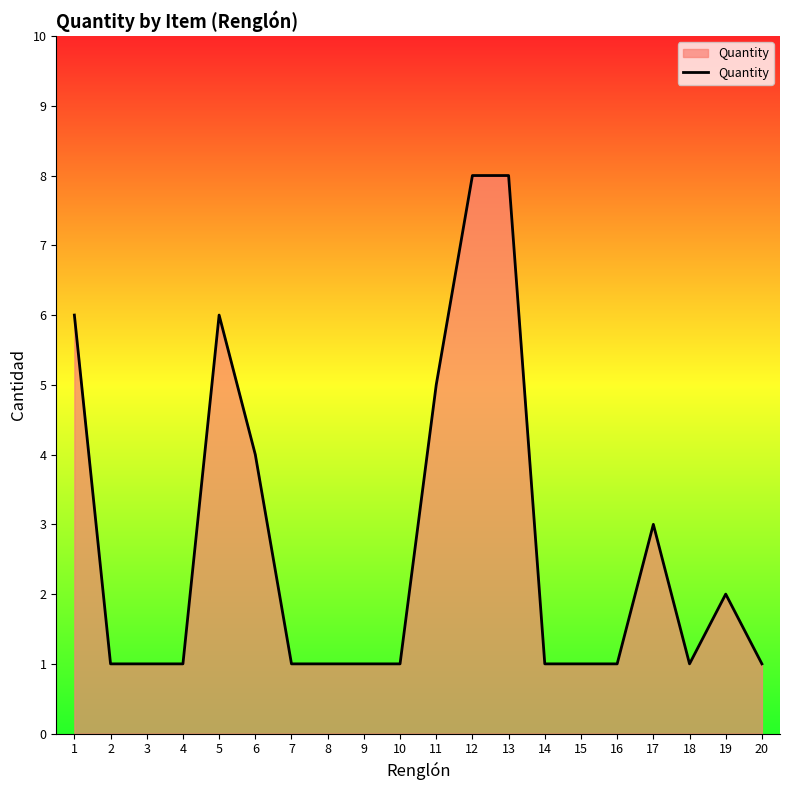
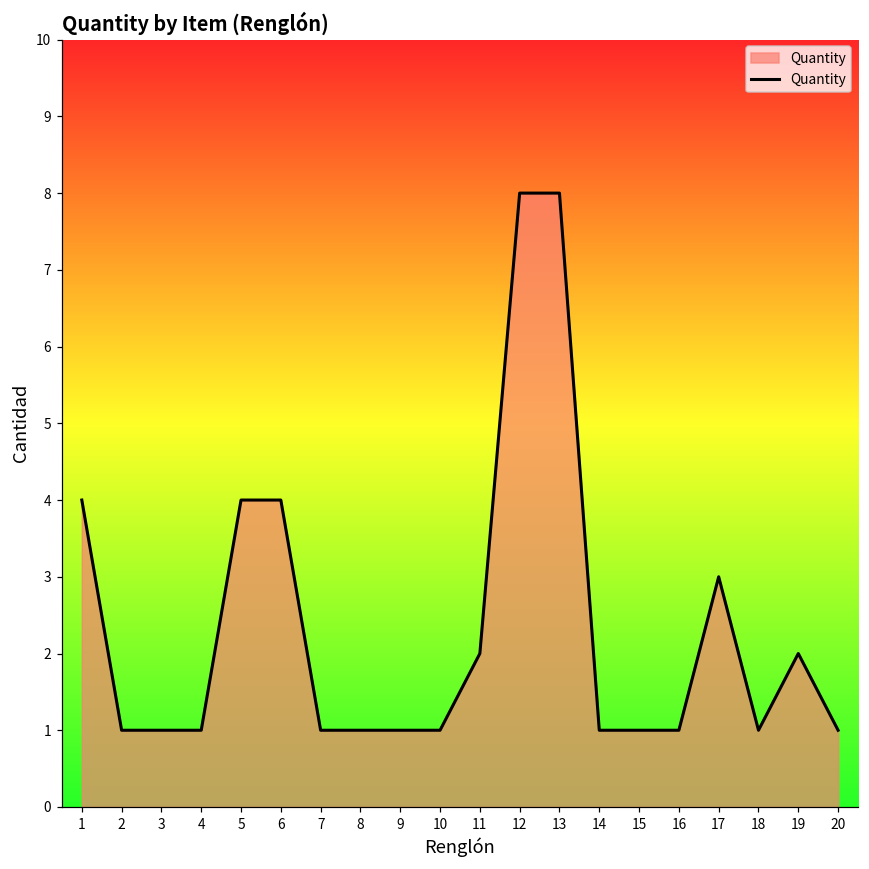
1: 6 -> 4
5: 6 -> 4
11: 5 -> 2
